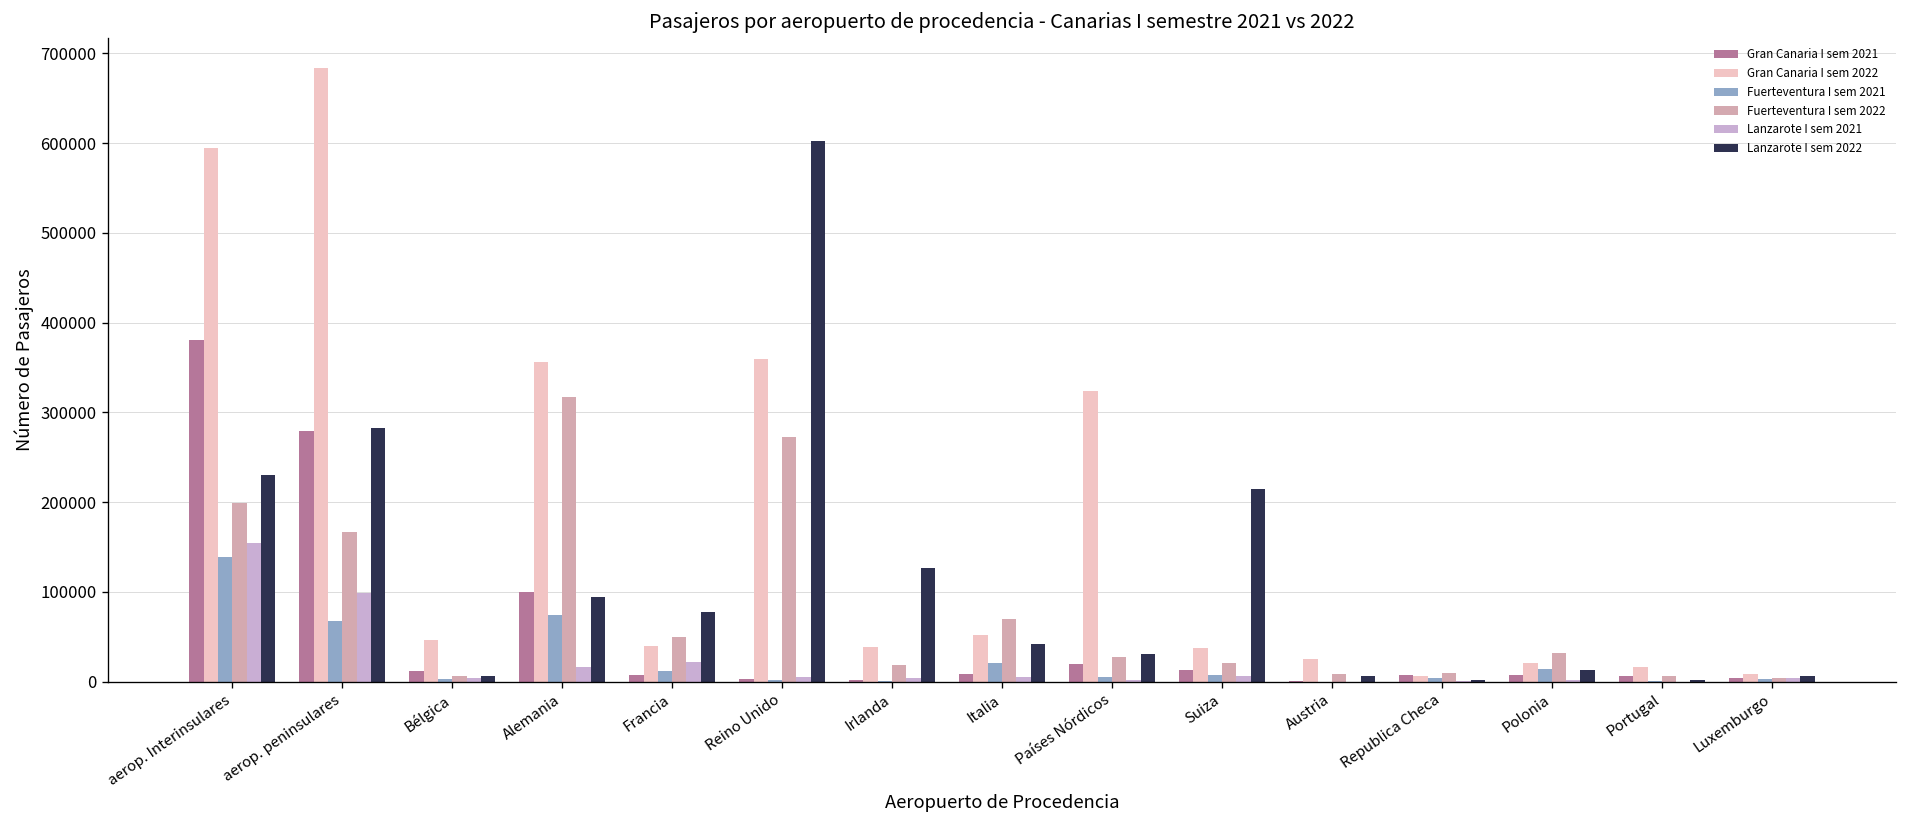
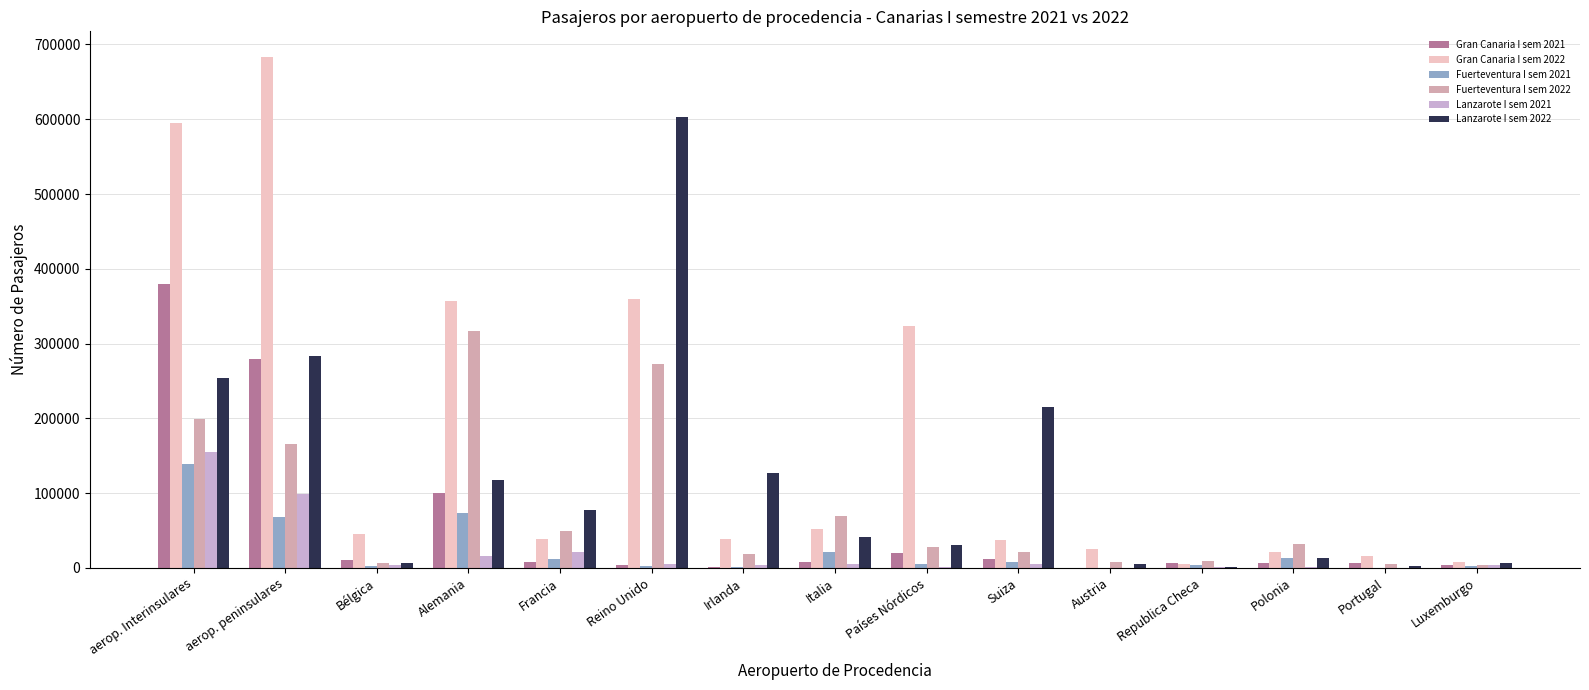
Lanzarote I sem 2022, aerop. Interinsulares: 230000 -> 250000
Lanzarote I sem 2022, Alemania: 90000 -> 120000
